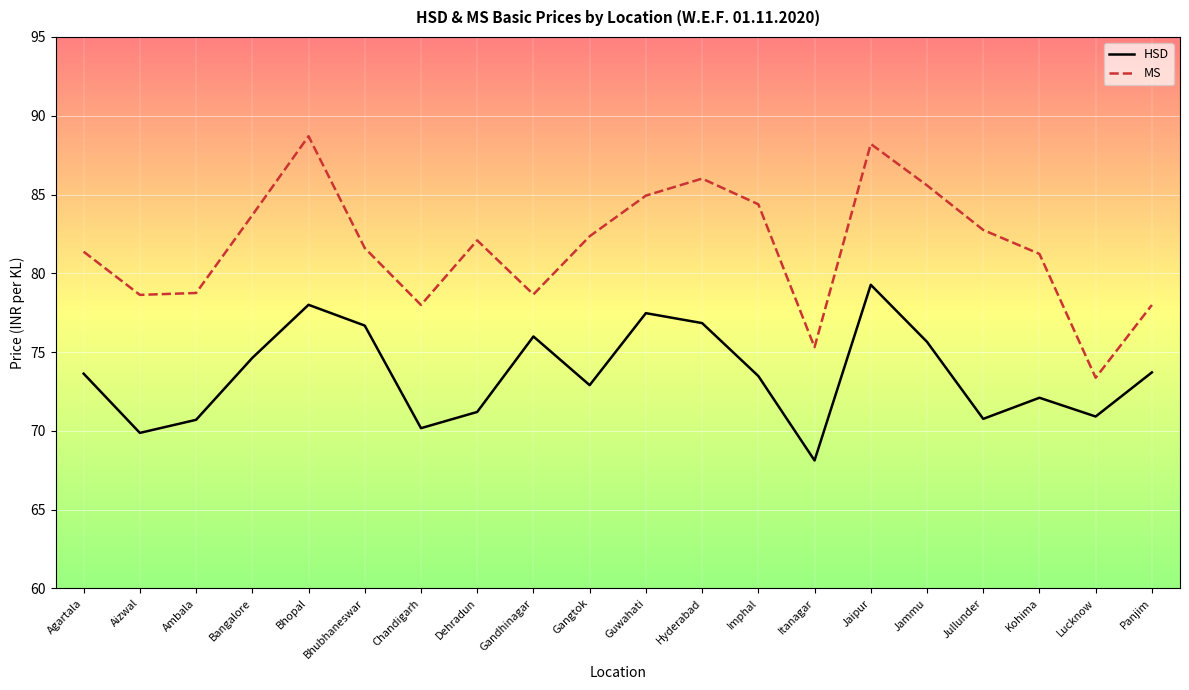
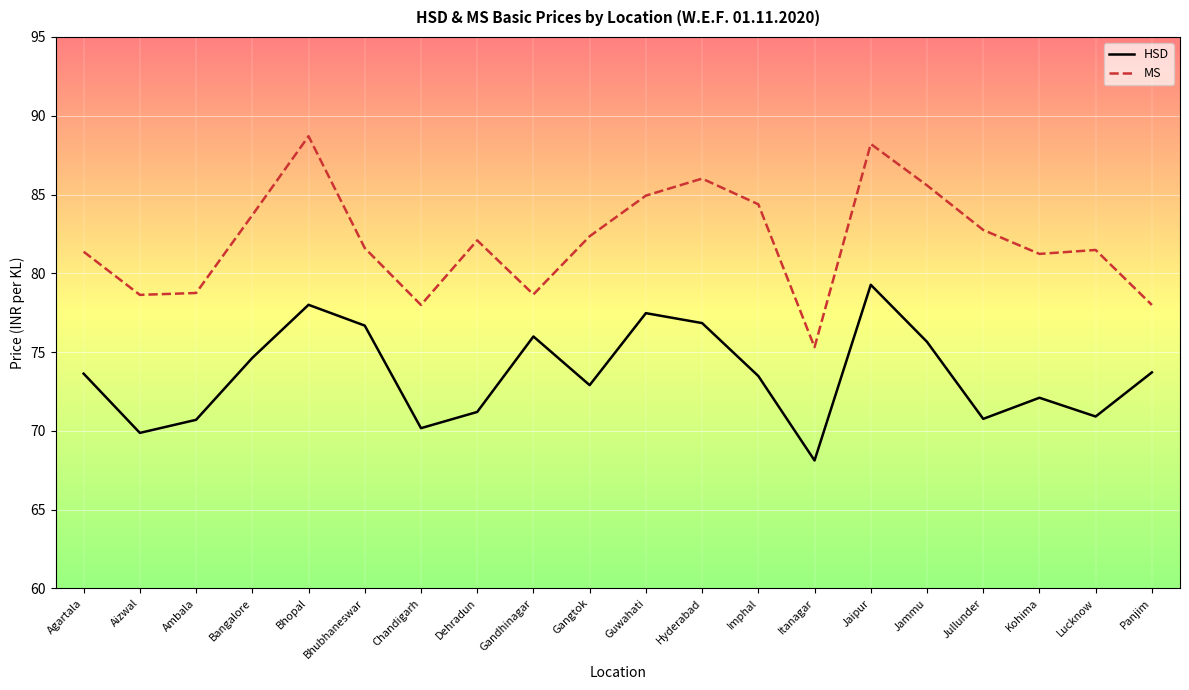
MS, Lucknow: 73.4 -> 81.5
